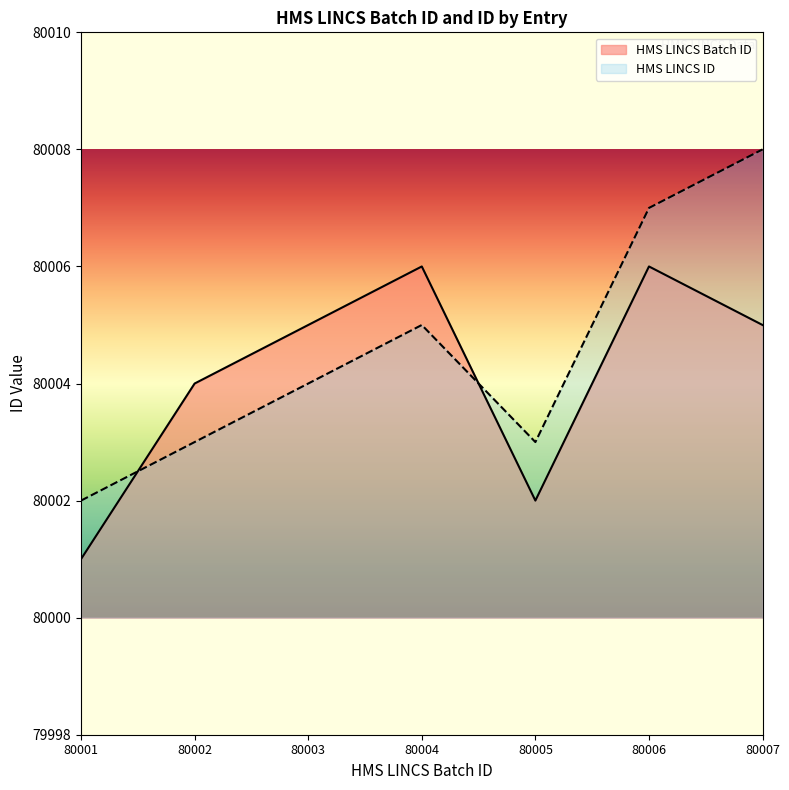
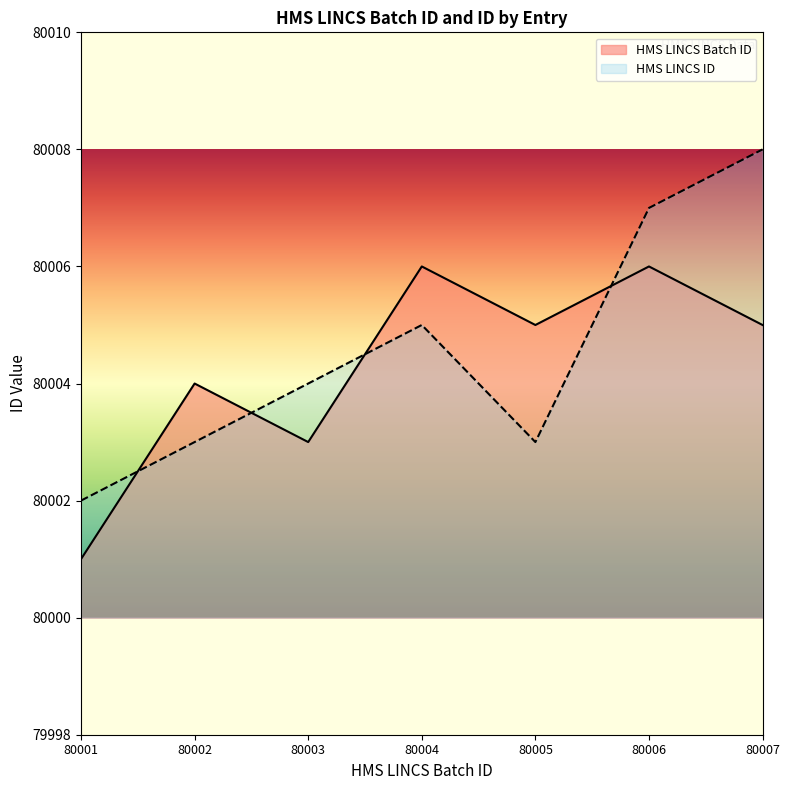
HMS LINCS Batch ID, 80003: 80005 -> 80003
HMS LINCS Batch ID, 80005: 80002 -> 80005
